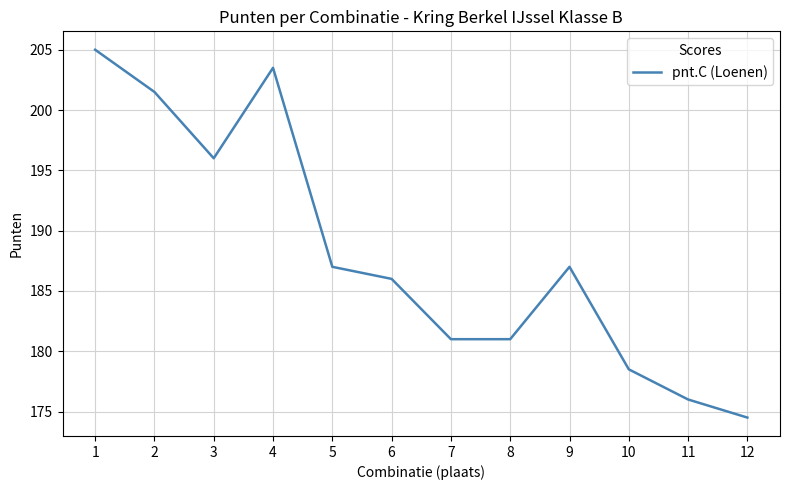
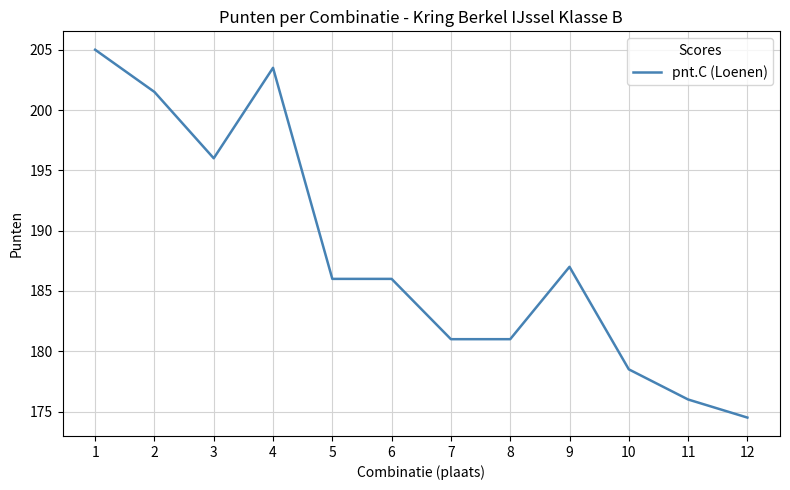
5: 187 -> 186
